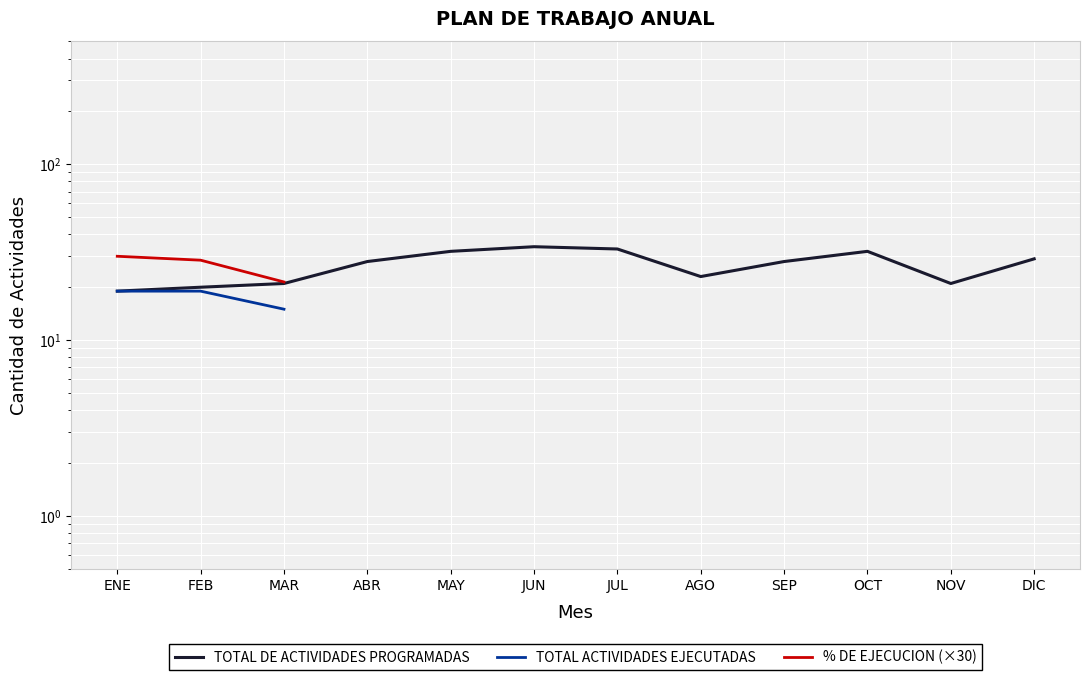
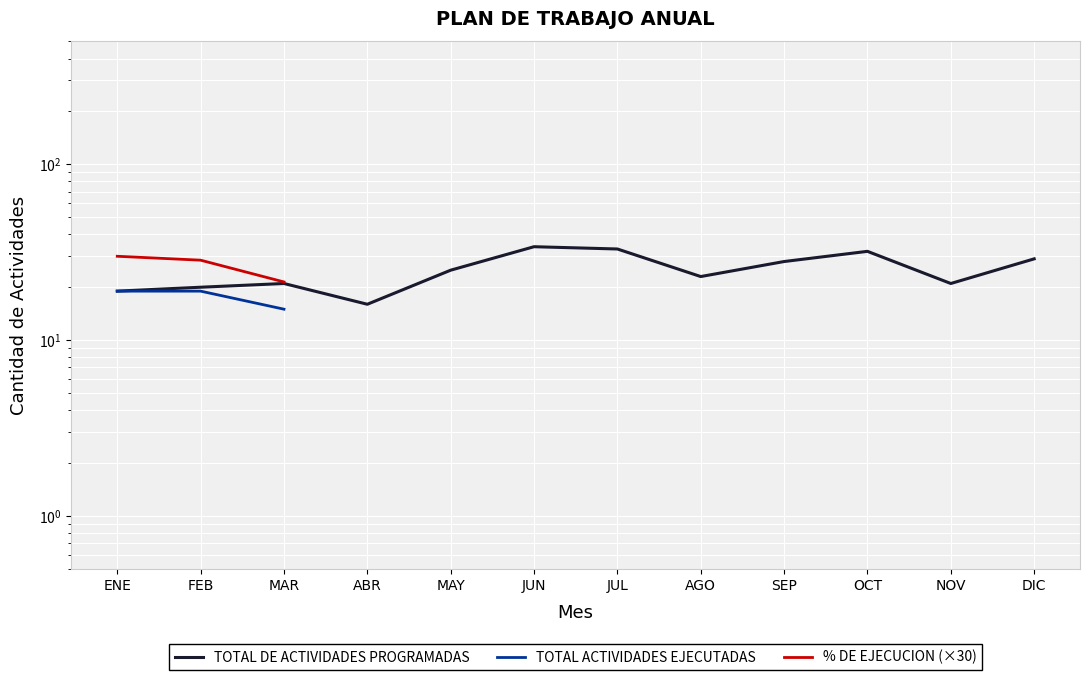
TOTAL DE ACTIVIDADES PROGRAMADAS, ABR: 28 -> 16
TOTAL DE ACTIVIDADES PROGRAMADAS, MAY: 32 -> 25
